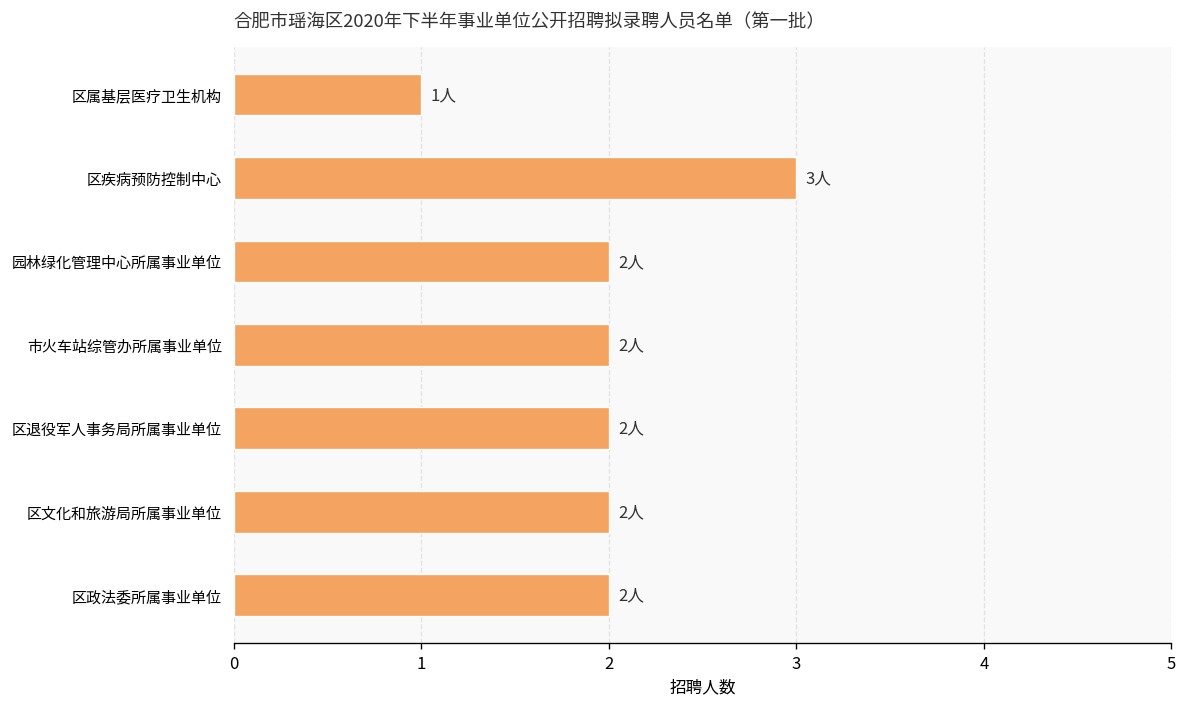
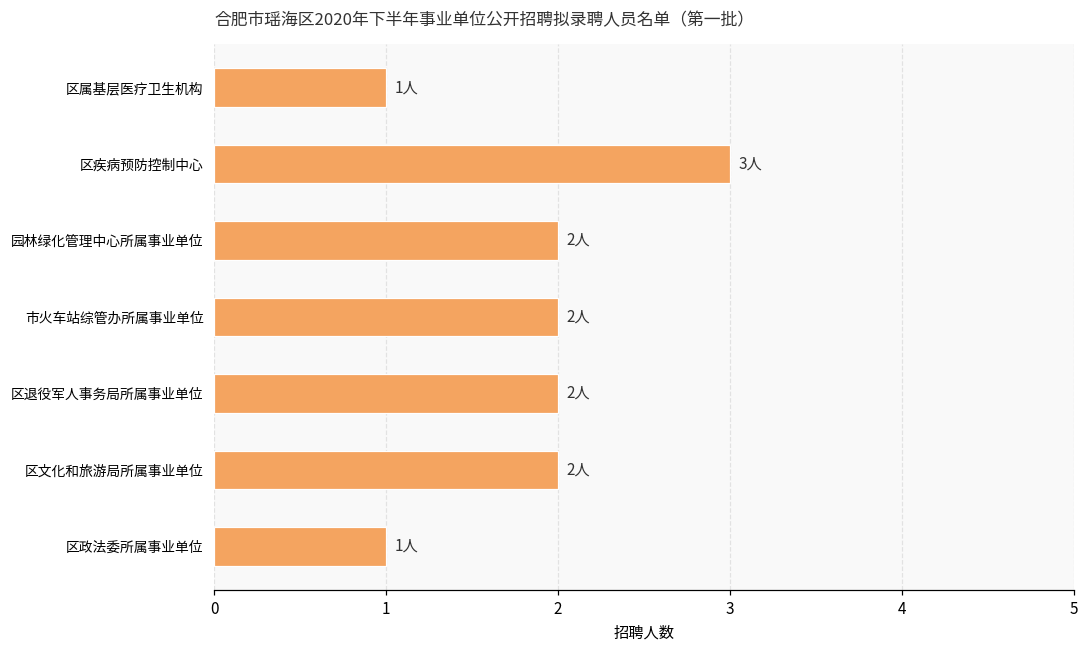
区政法委所属事业单位: 2人 -> 1人
